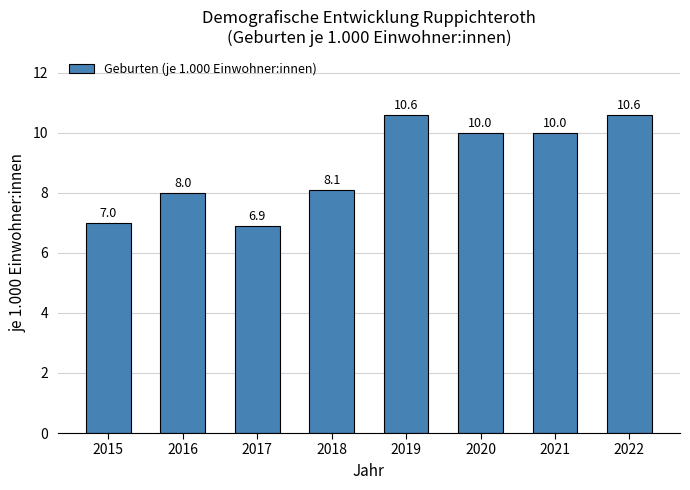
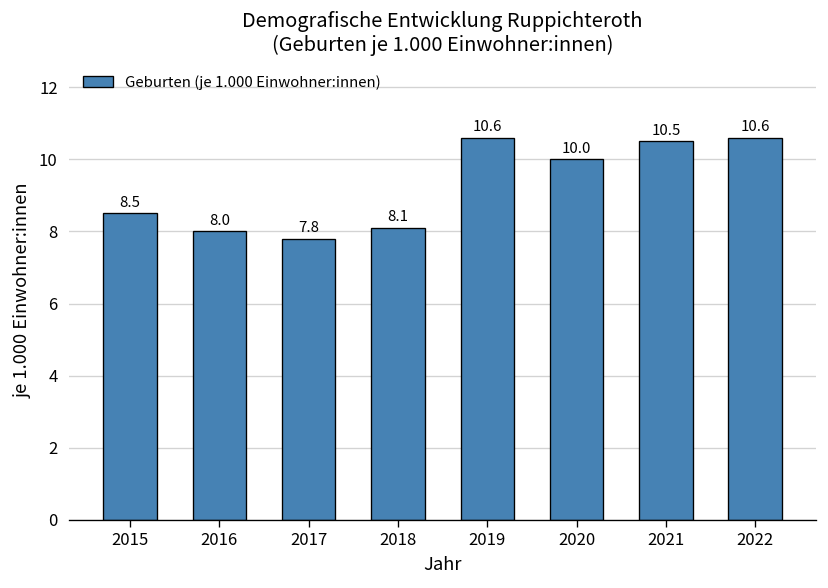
2015: 7.0 -> 8.5
2017: 6.9 -> 7.8
2021: 10.0 -> 10.5
